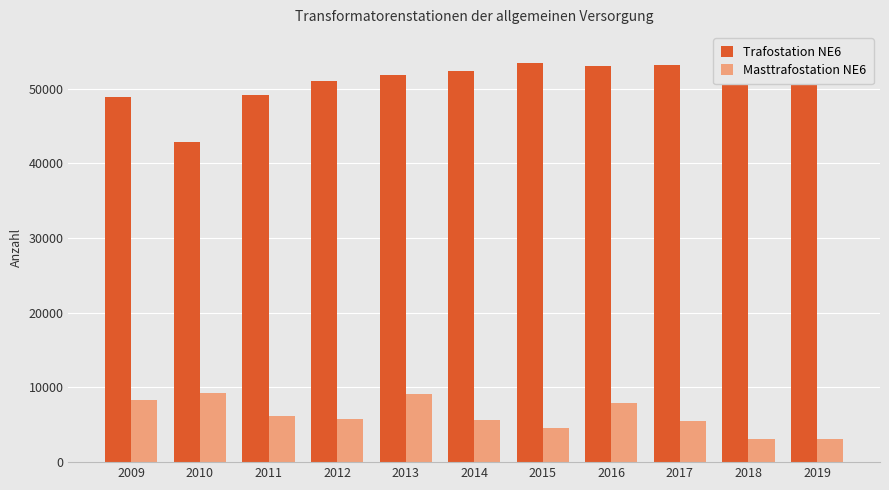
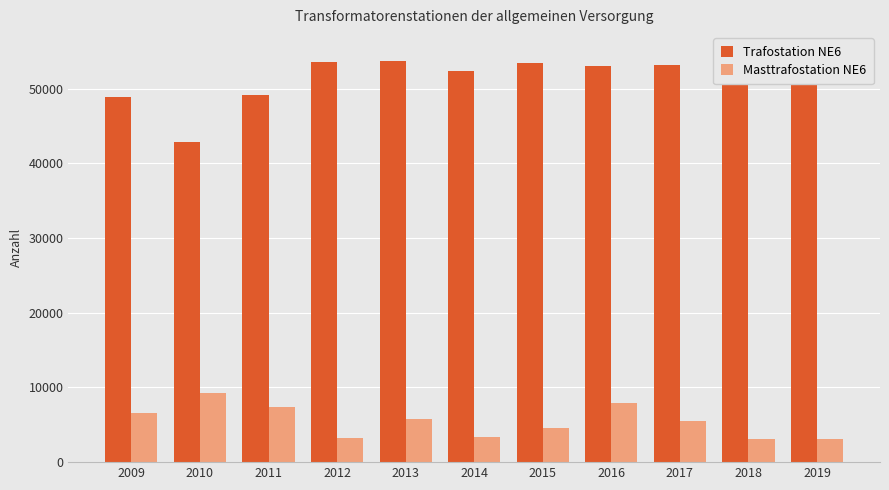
Masttrafostation NE6, 2009: 8000 -> 7000
Masttrafostation NE6, 2011: 6000 -> 7000
Trafostation NE6, 2012: 51000 -> 54000
Masttrafostation NE6, 2012: 6000 -> 3000
Trafostation NE6, 2013: 52000 -> 54000
Masttrafostation NE6, 2013: 9000 -> 6000
Masttrafostation NE6, 2014: 6000 -> 3000
